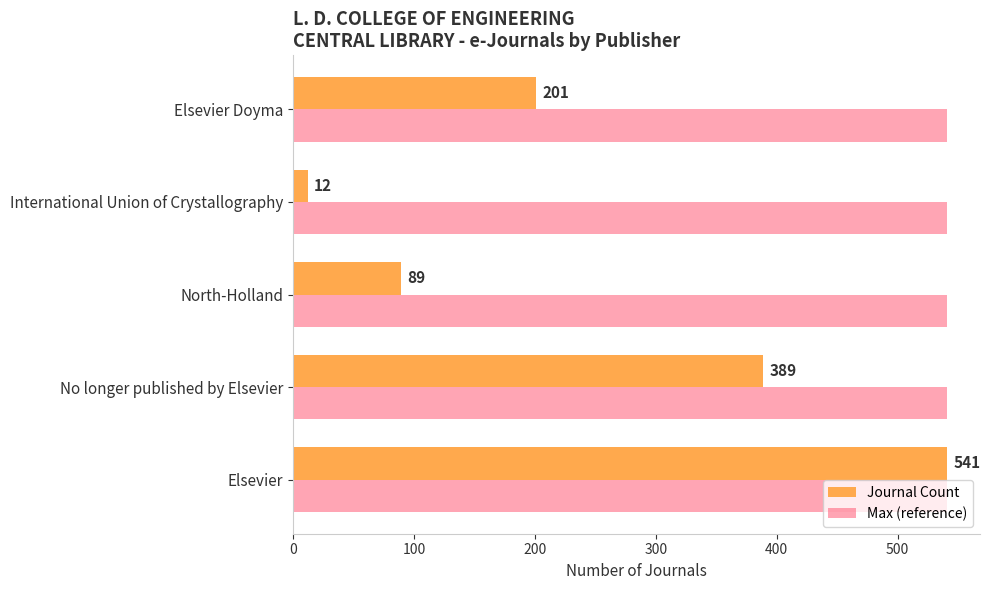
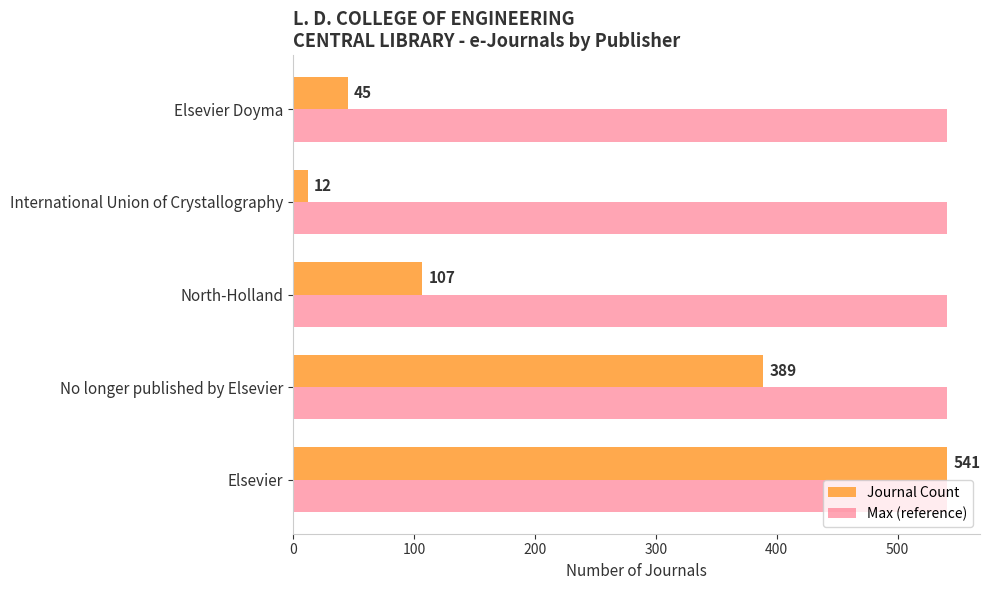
Journal Count, Elsevier Doyma: 201 -> 45
Journal Count, North-Holland: 89 -> 107
